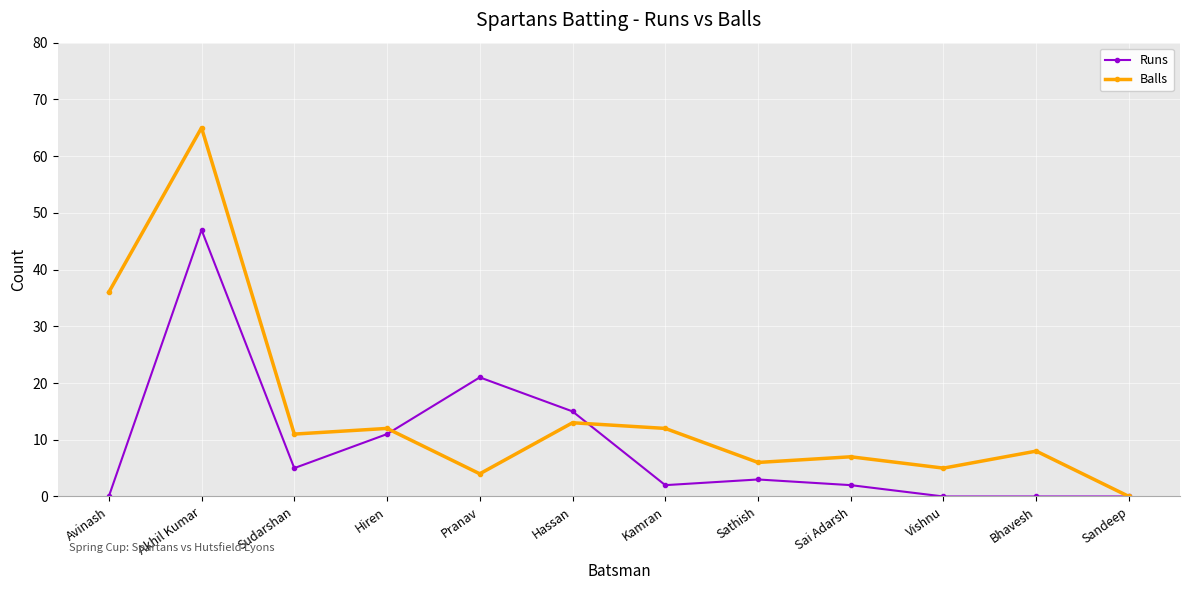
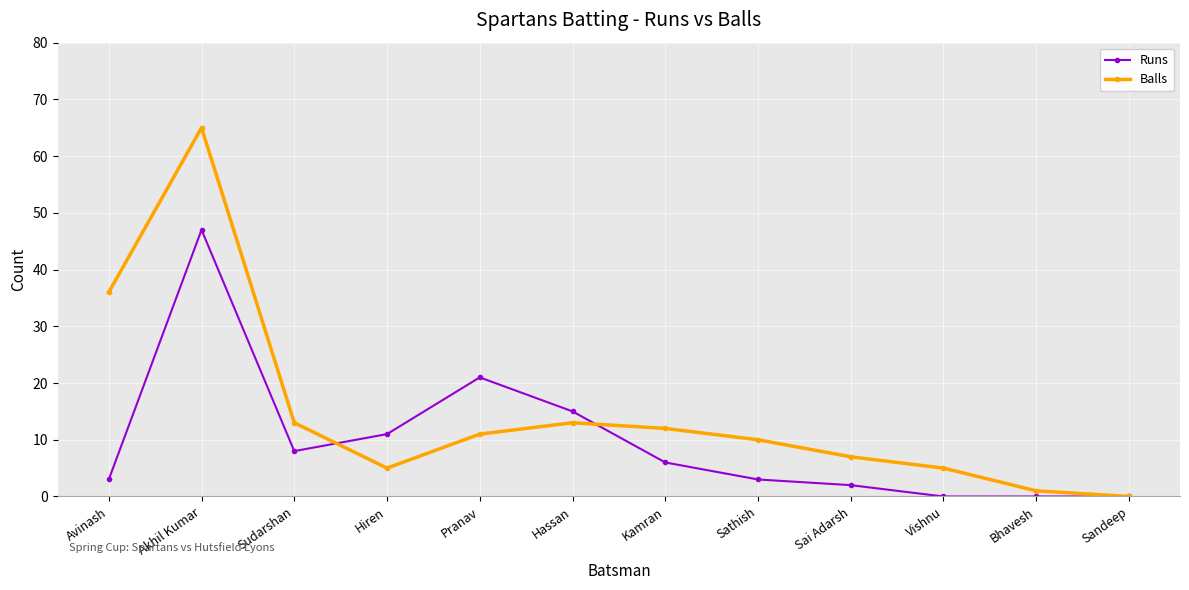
Runs, Avinash: 0 -> 3
Runs, Sudarshan: 5 -> 8
Balls, Sudarshan: 11 -> 13
Balls, Hiren: 12 -> 5
Balls, Pranav: 4 -> 11
Runs, Kamran: 2 -> 6
Balls, Sathish: 6 -> 10
Balls, Bhavesh: 8 -> 1
